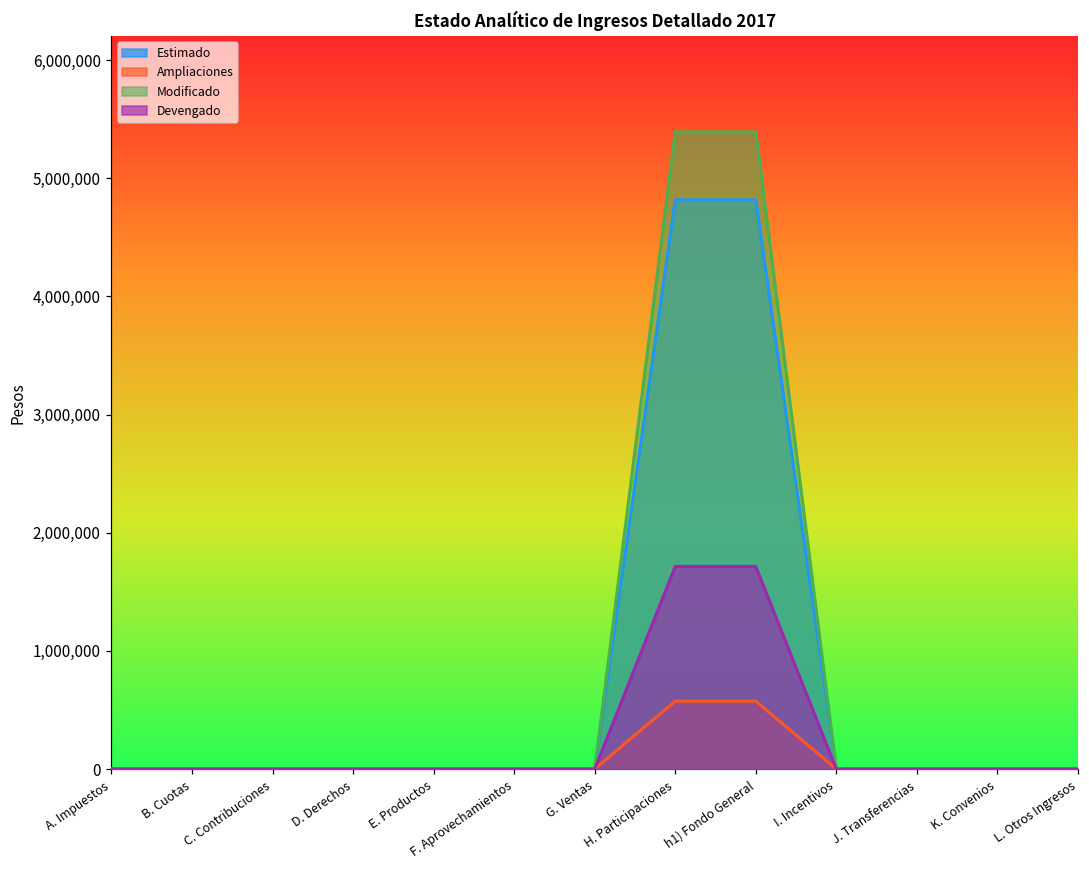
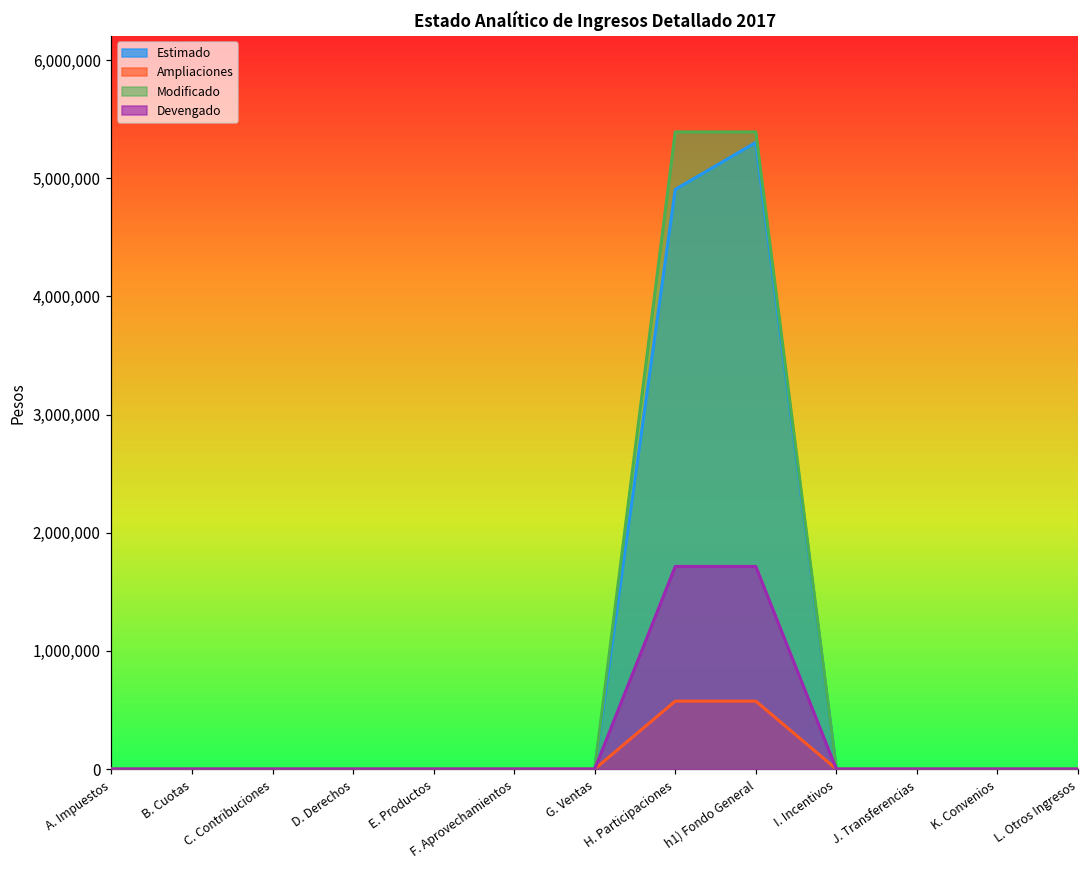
Estimado, H. Participaciones: 4,820,000 -> 4,900,000
Estimado, h1) Fondo General: 4,820,000 -> 5,300,000
